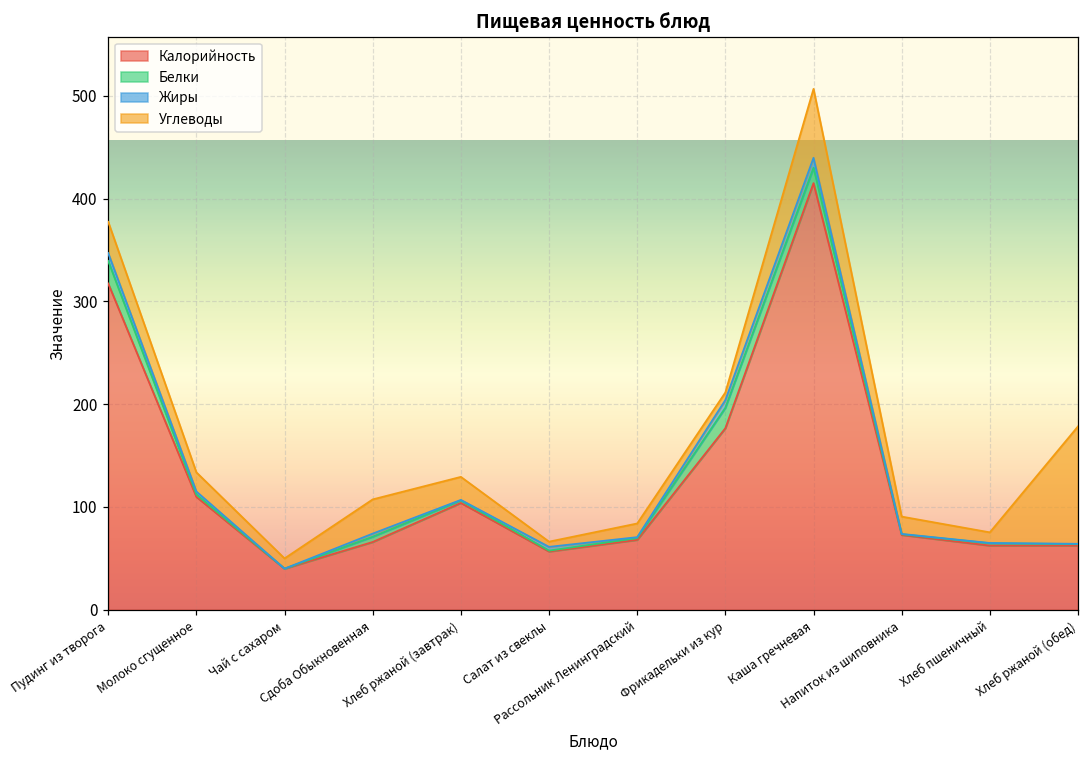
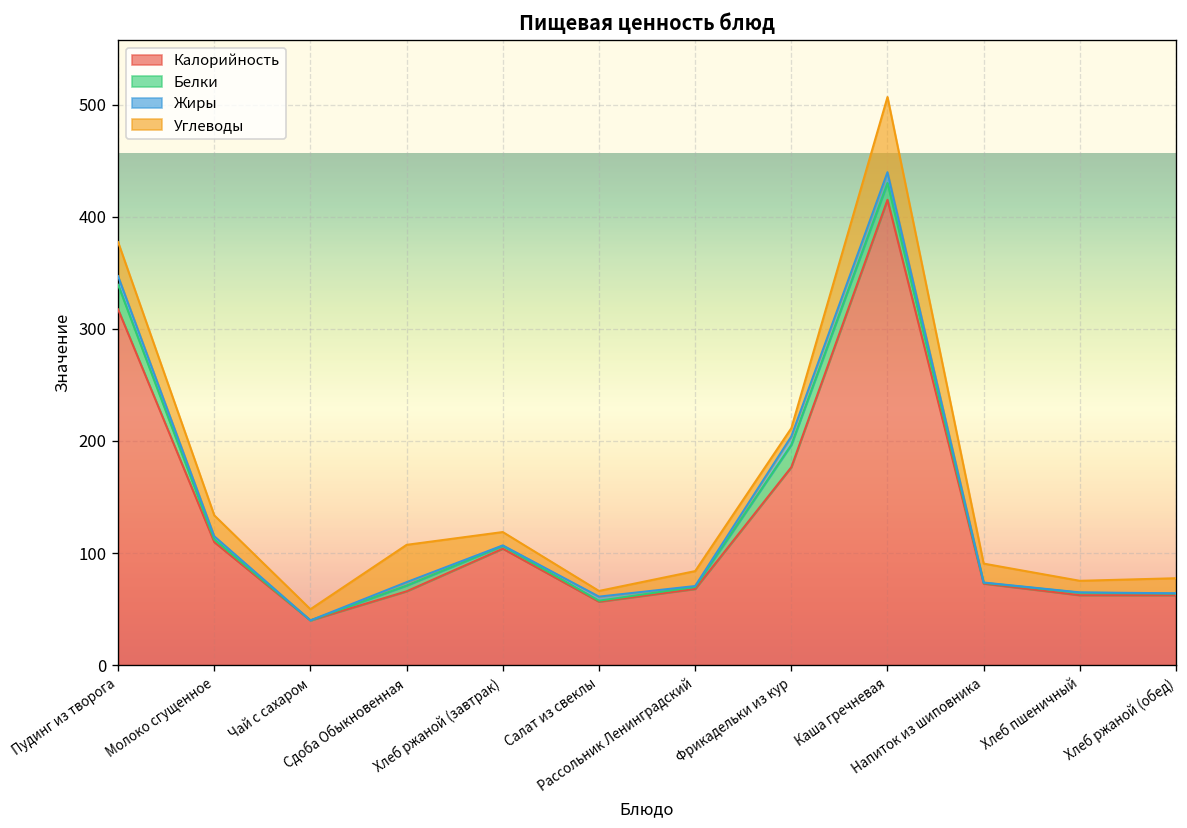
Углеводы, Хлеб ржаной (завтрак): 20 -> 10
Углеводы, Хлеб ржаной (обед): 110 -> 10
